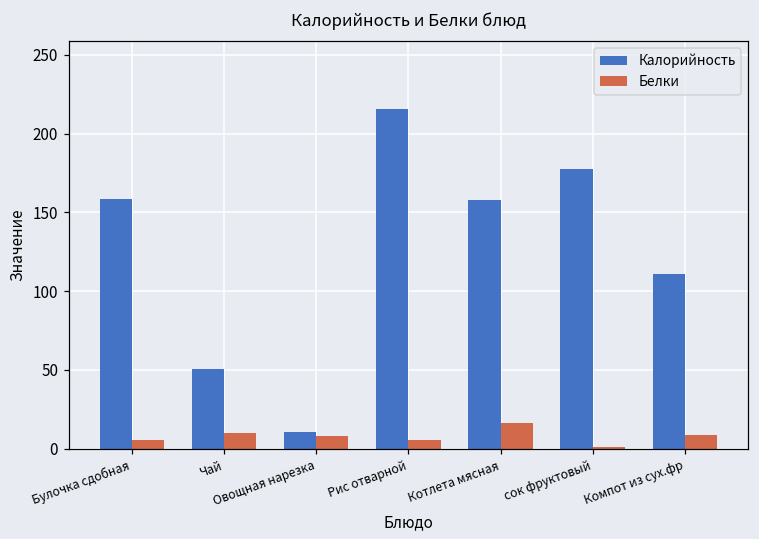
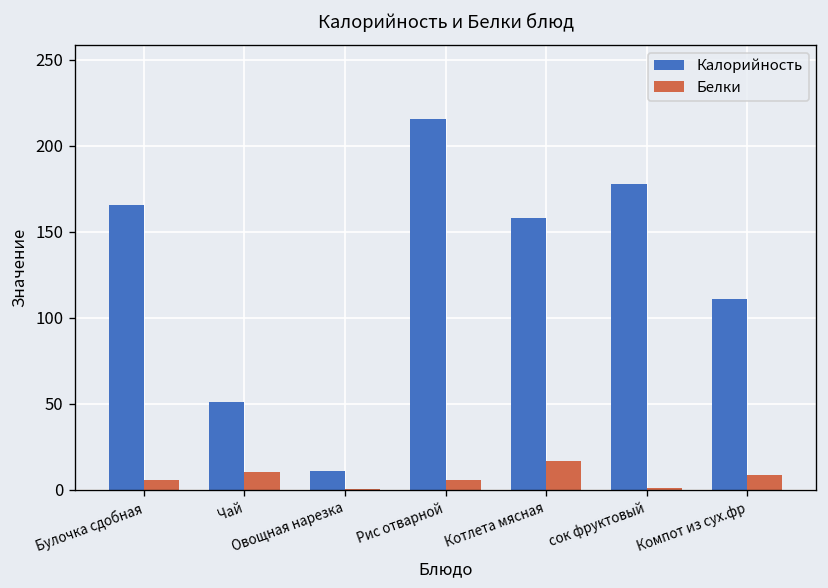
Калорийность, Булочка сдобная: 158 -> 165
Белки, Овощная нарезка: 8 -> 0
